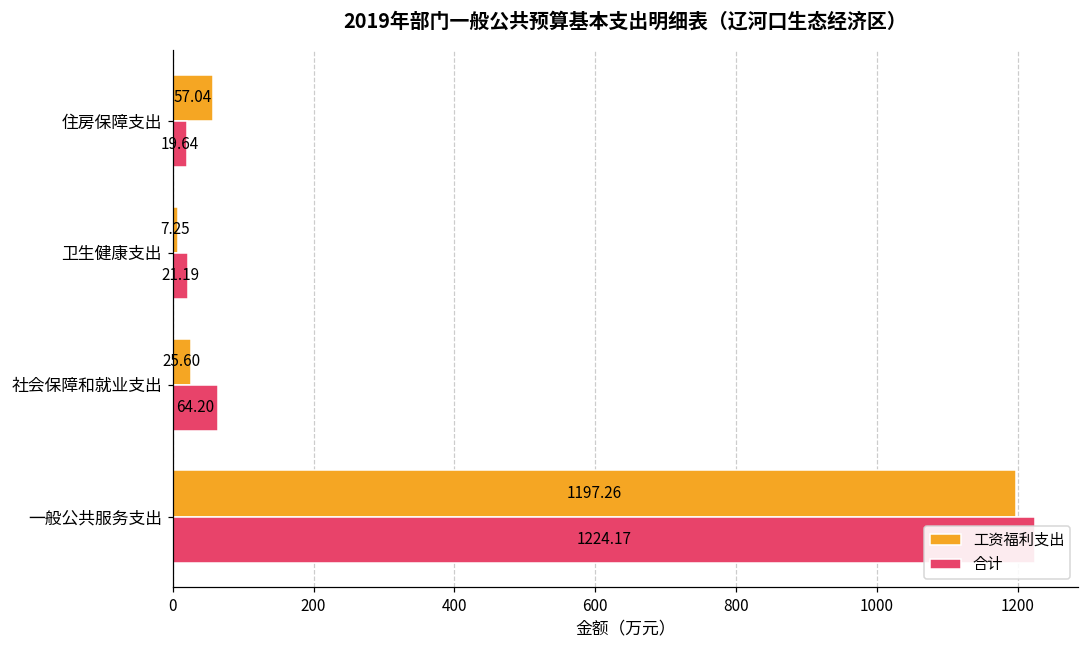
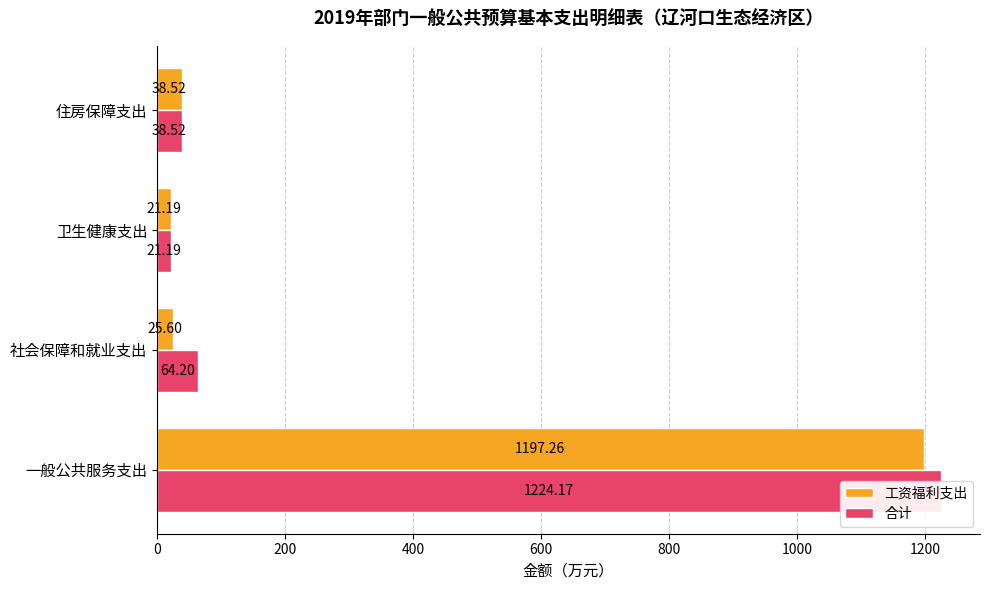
工资福利支出, 住房保障支出: 57.04 -> 38.52
合计, 住房保障支出: 19.64 -> 38.52
工资福利支出, 卫生健康支出: 7.25 -> 21.19
